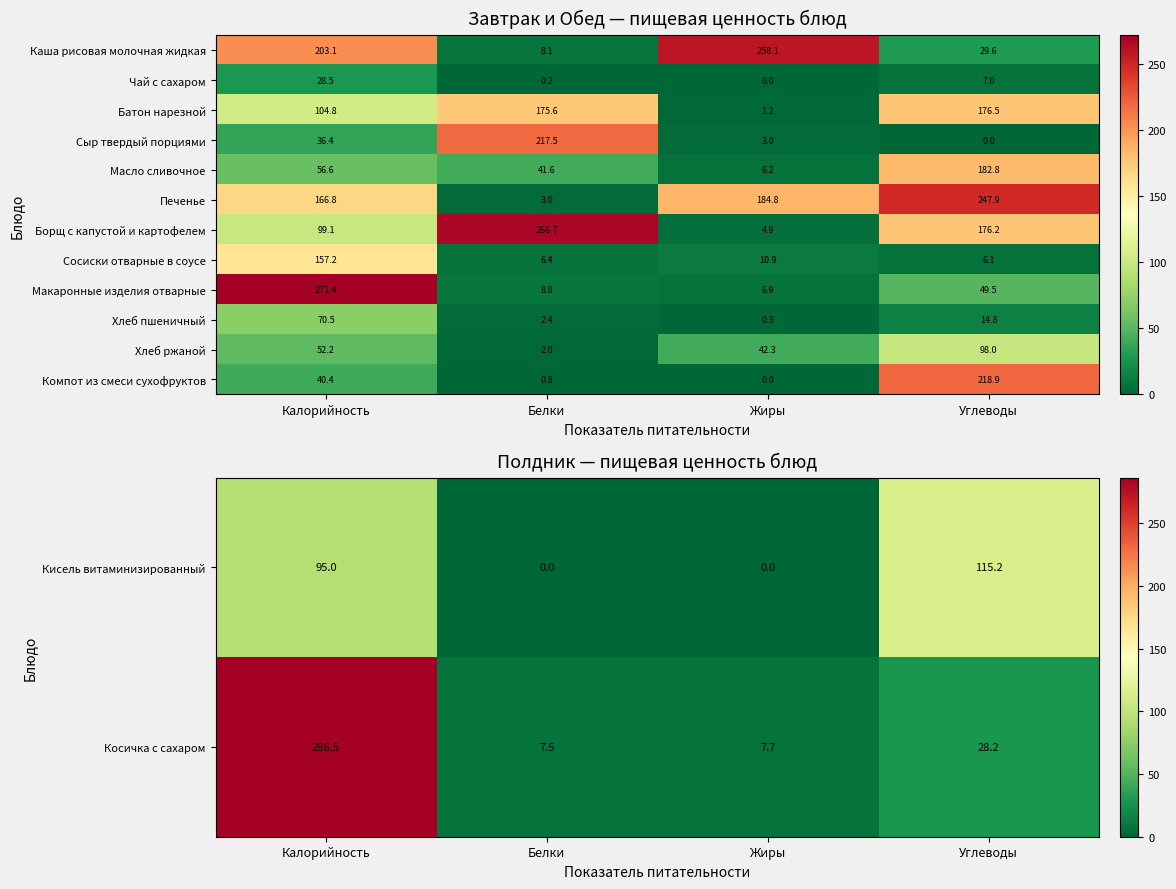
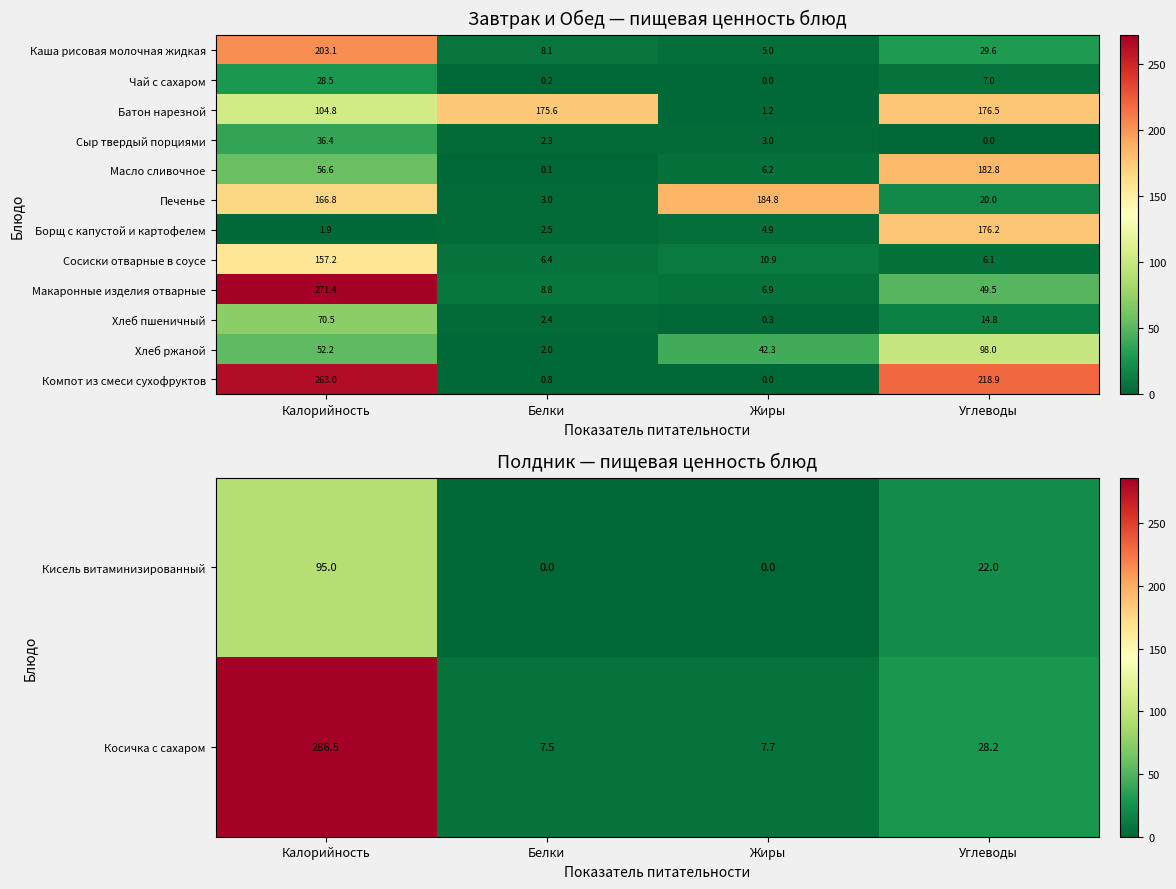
Завтрак и Обед — пищевая ценность блюд, Каша рисовая молочная жидкая, Жиры: 258.1 -> 5.0
Завтрак и Обед — пищевая ценность блюд, Сыр твердый порциями, Белки: 217.5 -> 2.3
Завтрак и Обед — пищевая ценность блюд, Масло сливочное, Белки: 41.6 -> 0.1
Завтрак и Обед — пищевая ценность блюд, Печенье, Углеводы: 247.9 -> 20.0
Завтрак и Обед — пищевая ценность блюд, Борщ с капустой и картофелем, Калорийность: 99.1 -> 1.9
Завтрак и Обед — пищевая ценность блюд, Борщ с капустой и картофелем, Белки: 266.7 -> 2.5
Завтрак и Обед — пищевая ценность блюд, Компот из смеси сухофруктов, Калорийность: 40.4 -> 263.0
Полдник — пищевая ценность блюд, Кисель витаминизированный, Углеводы: 115.2 -> 22.0
